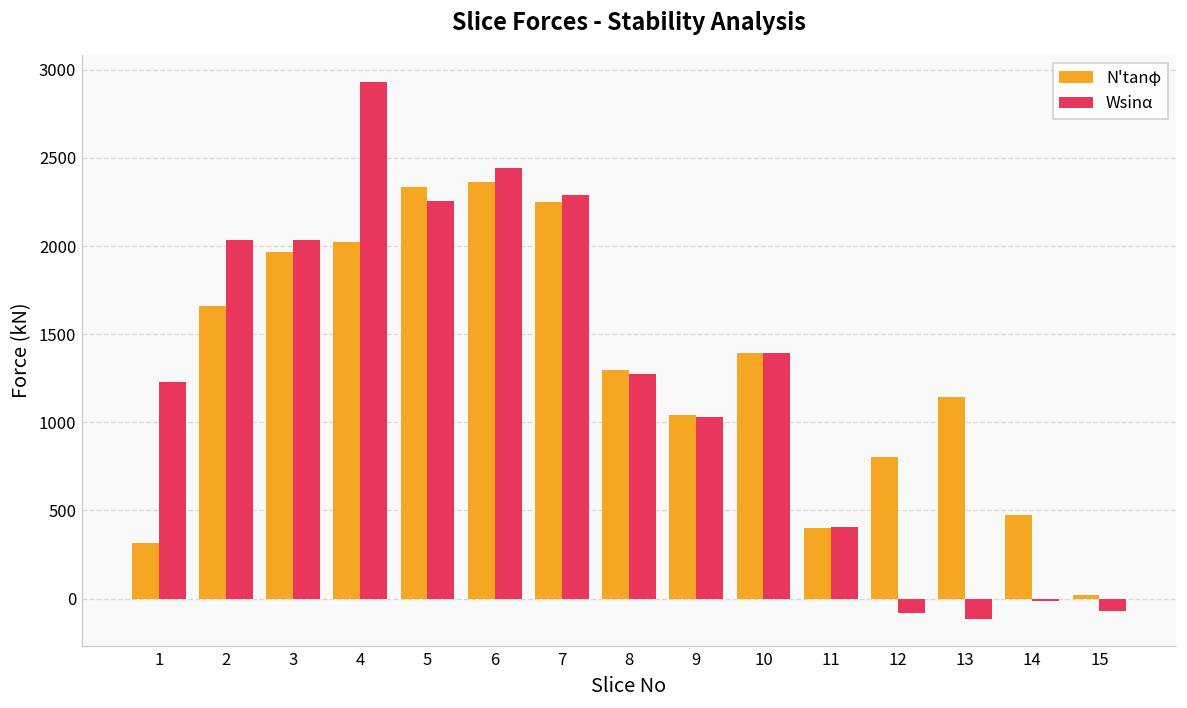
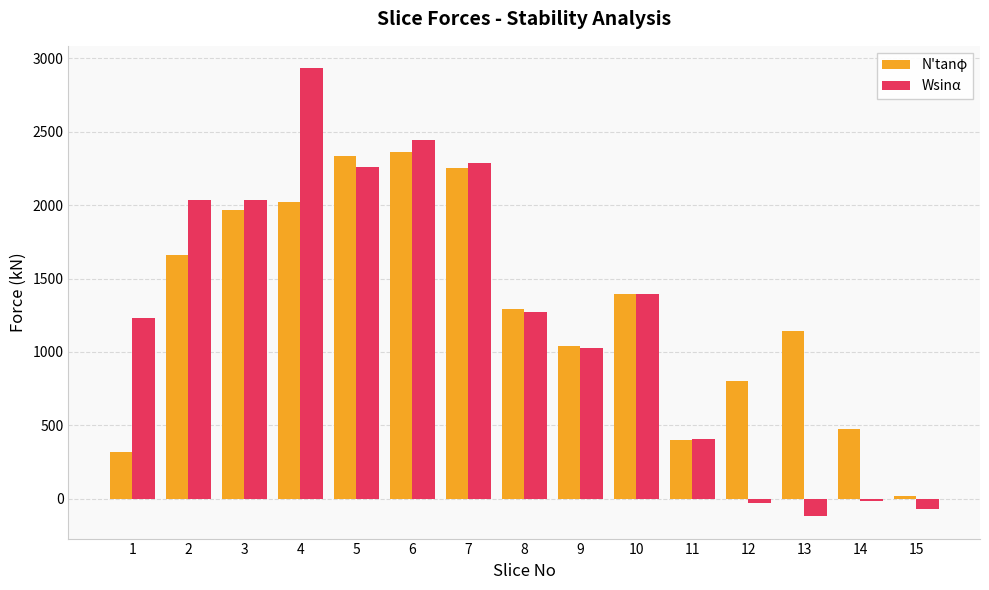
Wsinα, 12: -80 -> -30
